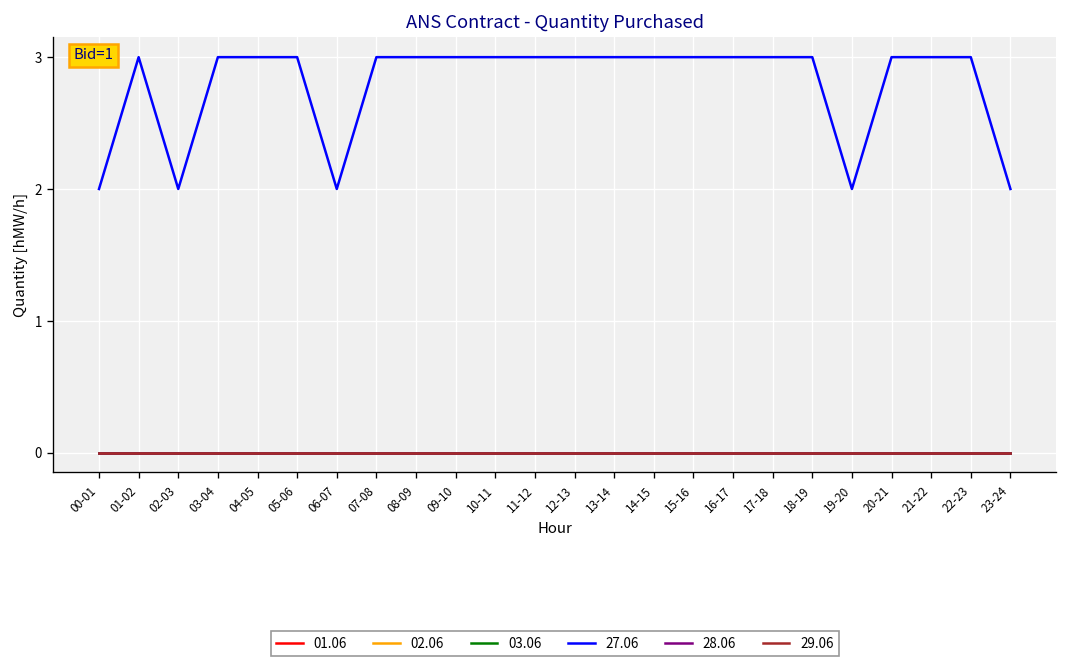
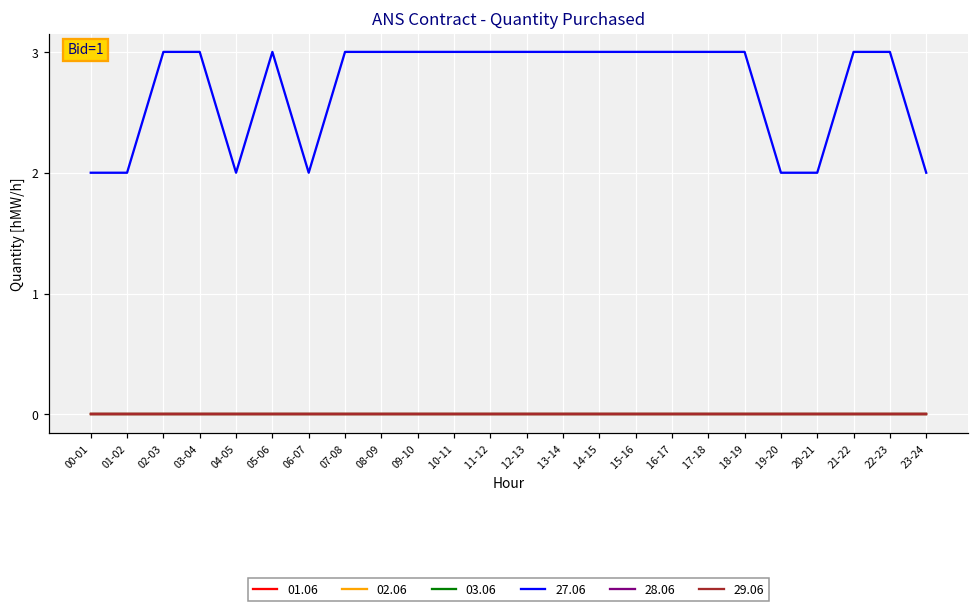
27.06, 01-02: 3 -> 2
27.06, 02-03: 2 -> 3
27.06, 04-05: 3 -> 2
27.06, 20-21: 3 -> 2
